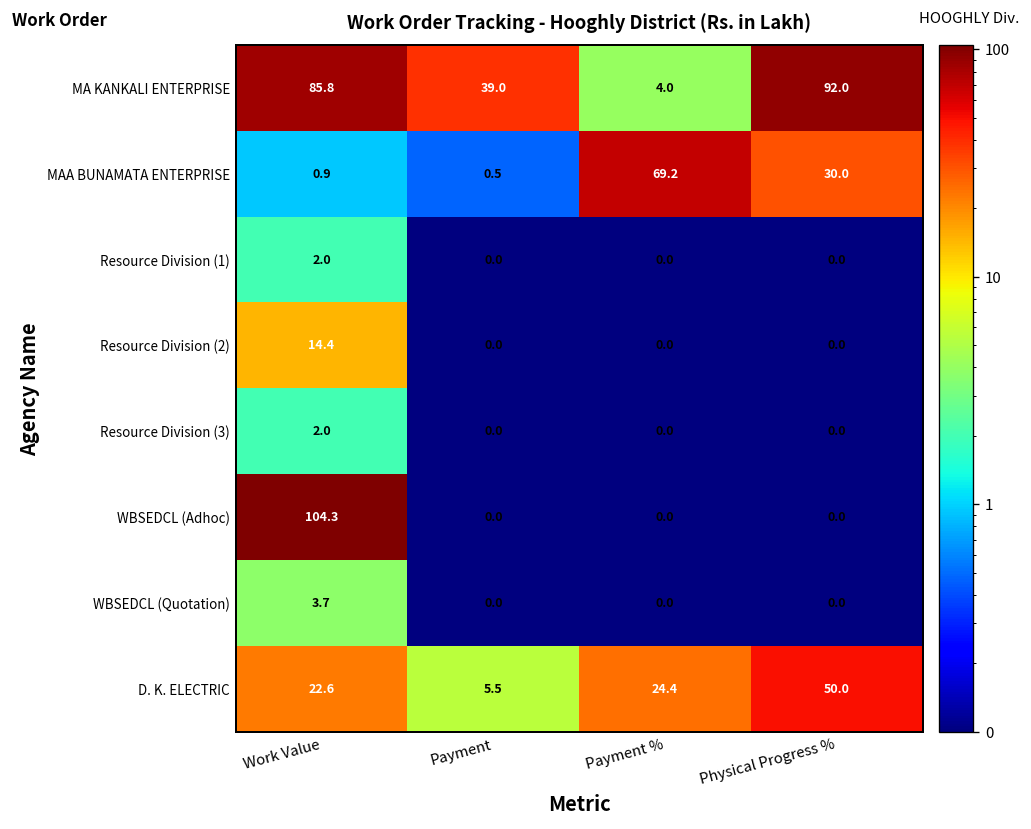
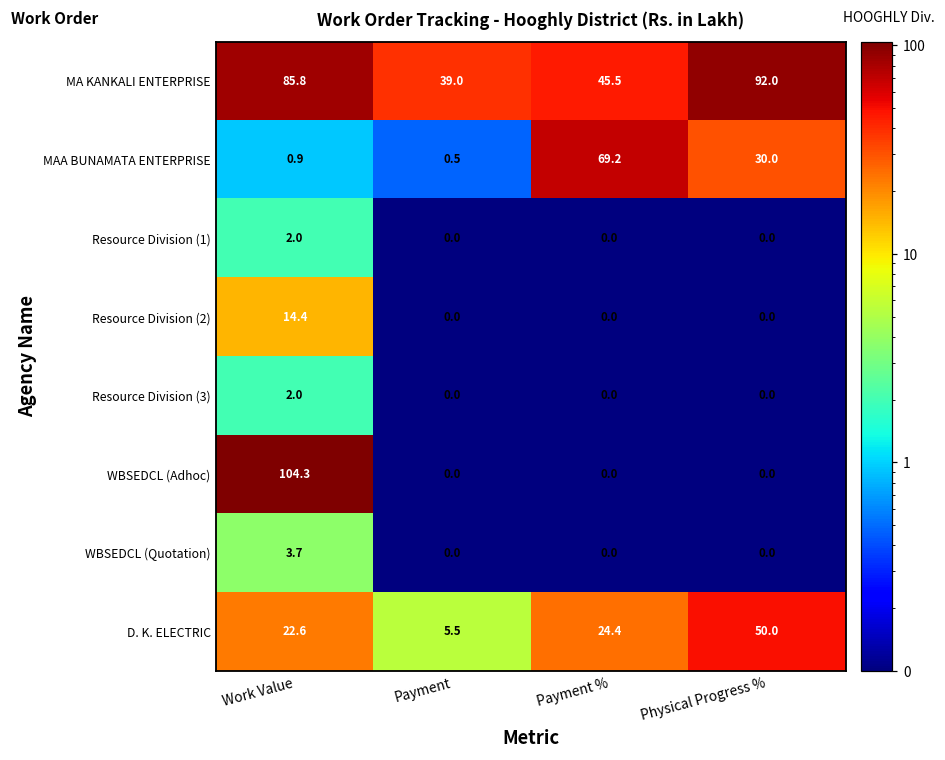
MA KANKALI ENTERPRISE, Payment %: 4.0 -> 45.5
